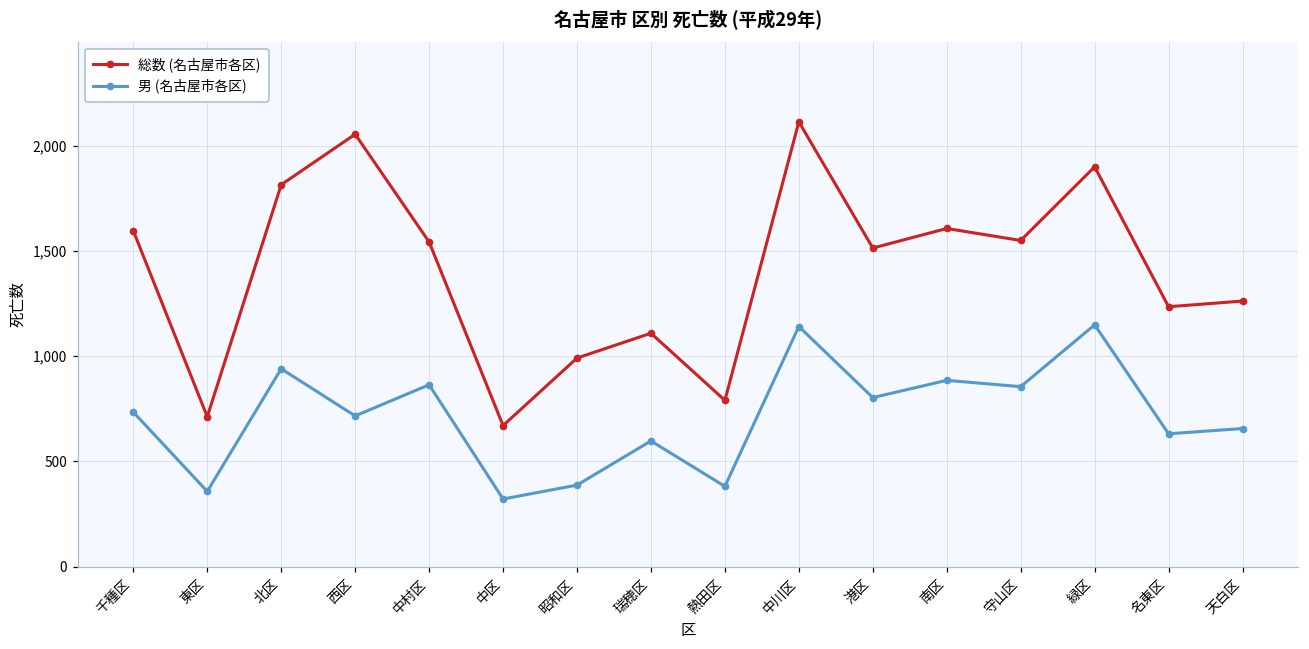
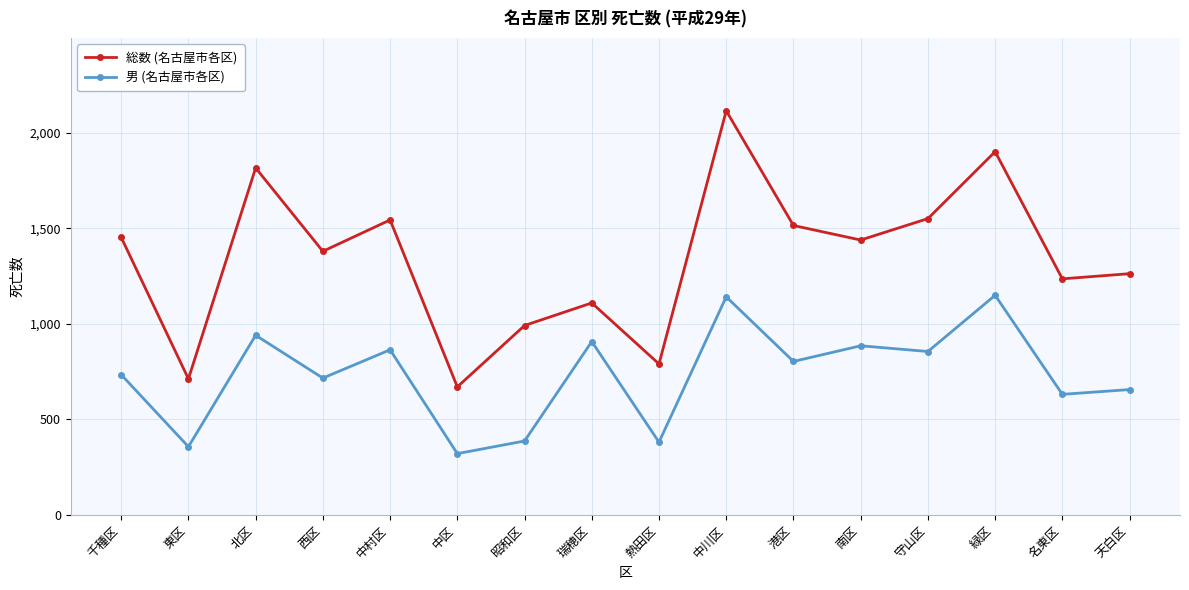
総数 (名古屋市各区), 千種区: 1,600 -> 1,450
総数 (名古屋市各区), 西区: 2,060 -> 1,380
男 (名古屋市各区), 瑞穂区: 600 -> 910
総数 (名古屋市各区), 南区: 1,610 -> 1,440
